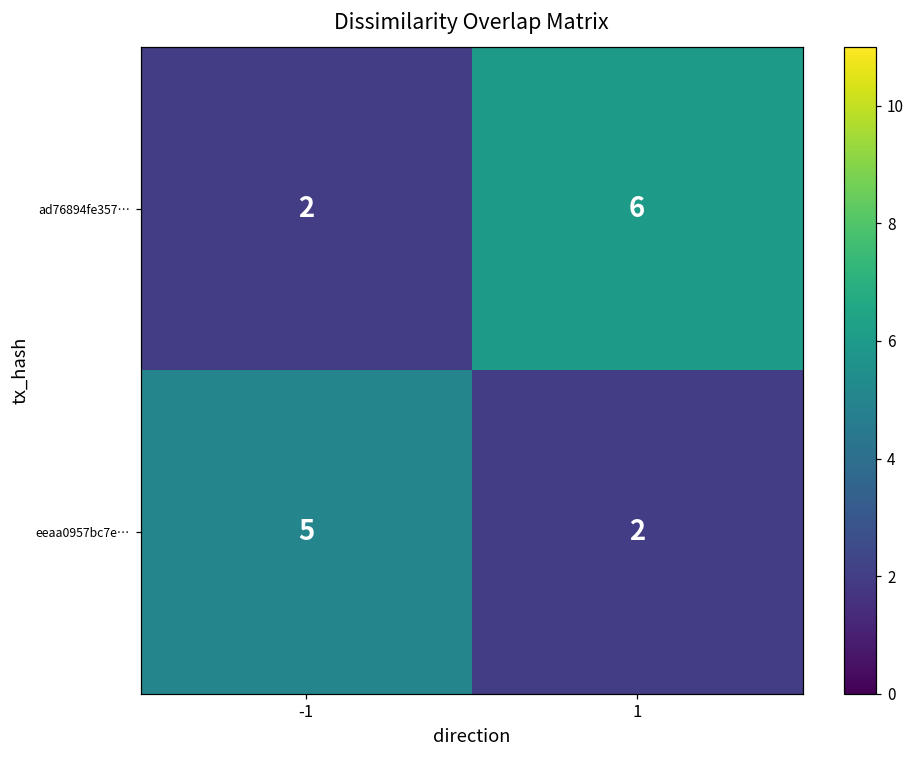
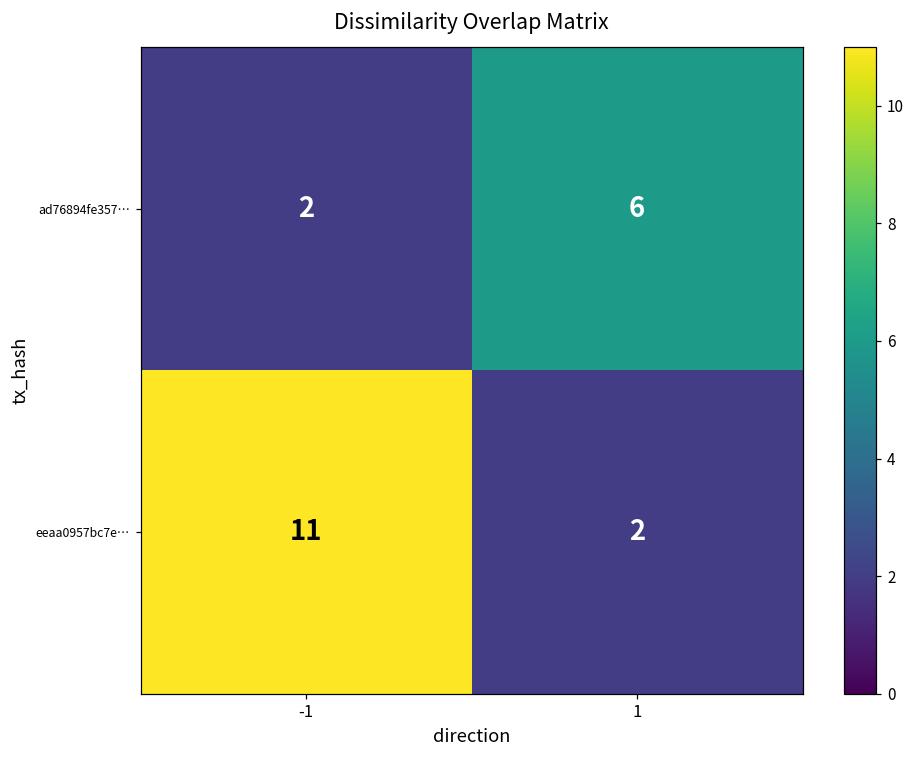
eeaa0957bc7e…, -1: 5 -> 11
